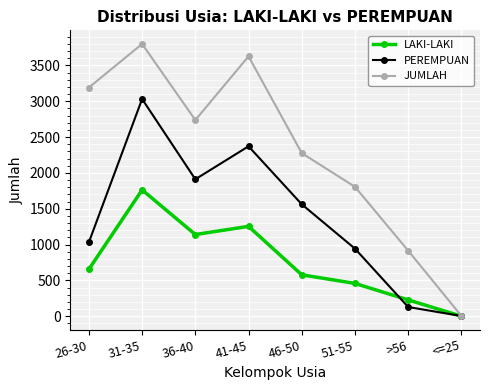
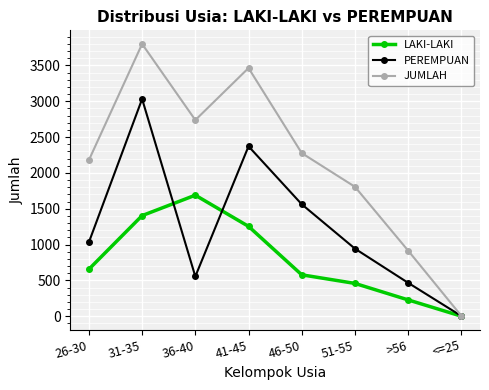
JUMLAH, 26-30: 3200 -> 2200
LAKI-LAKI, 31-35: 1800 -> 1400
LAKI-LAKI, 36-40: 1100 -> 1700
PEREMPUAN, 36-40: 1900 -> 600
JUMLAH, 41-45: 3600 -> 3500
PEREMPUAN, >56: 100 -> 500
